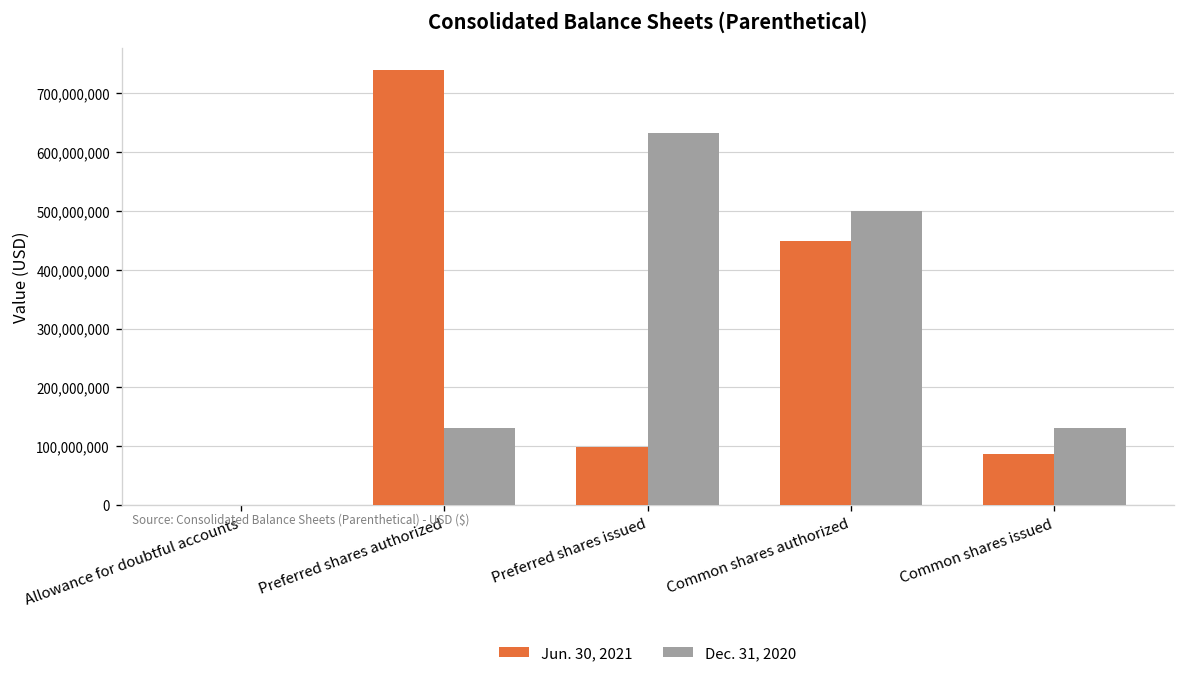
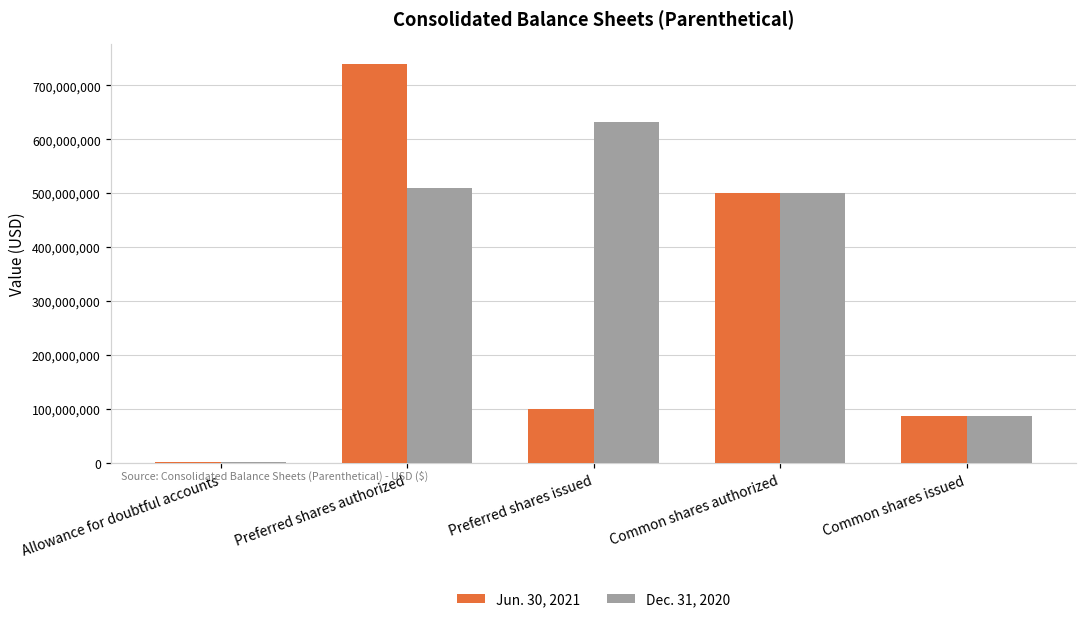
Dec. 31, 2020, Preferred shares authorized: 130,000,000 -> 510,000,000
Jun. 30, 2021, Common shares authorized: 450,000,000 -> 500,000,000
Dec. 31, 2020, Common shares issued: 130,000,000 -> 90,000,000
